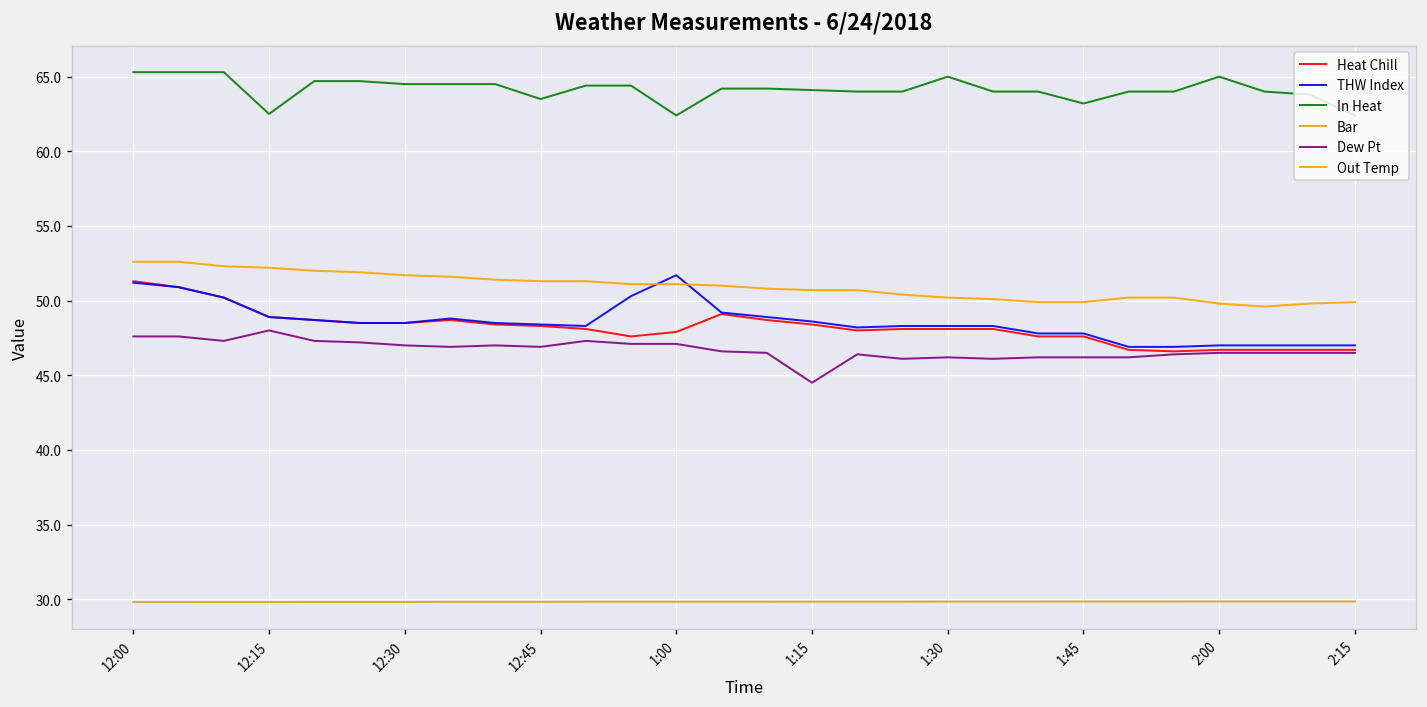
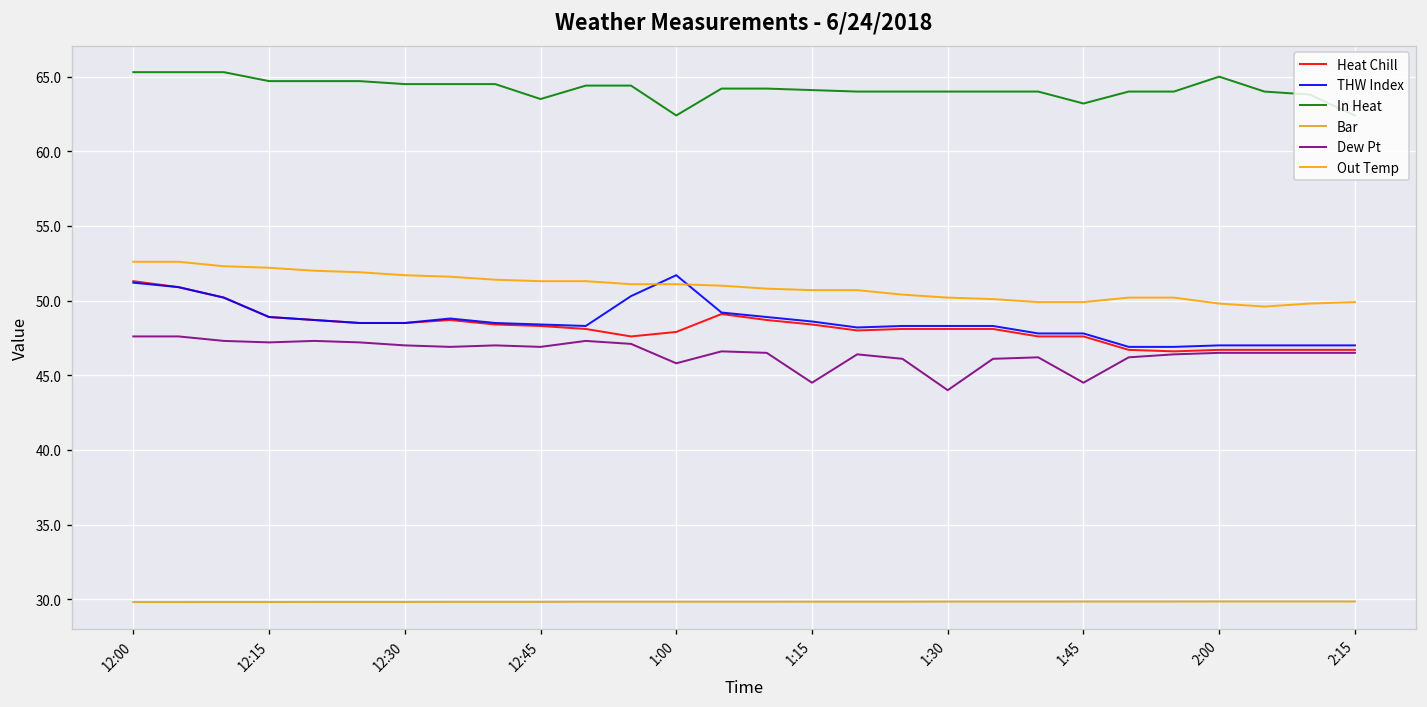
In Heat, 12:15: 62.5 -> 64.7
Dew Pt, 12:15: 48.0 -> 47.2
Dew Pt, 1:00: 47.1 -> 45.8
In Heat, 1:30: 65 -> 64
Dew Pt, 1:30: 46.2 -> 44.0
Dew Pt, 1:45: 46.2 -> 44.5
